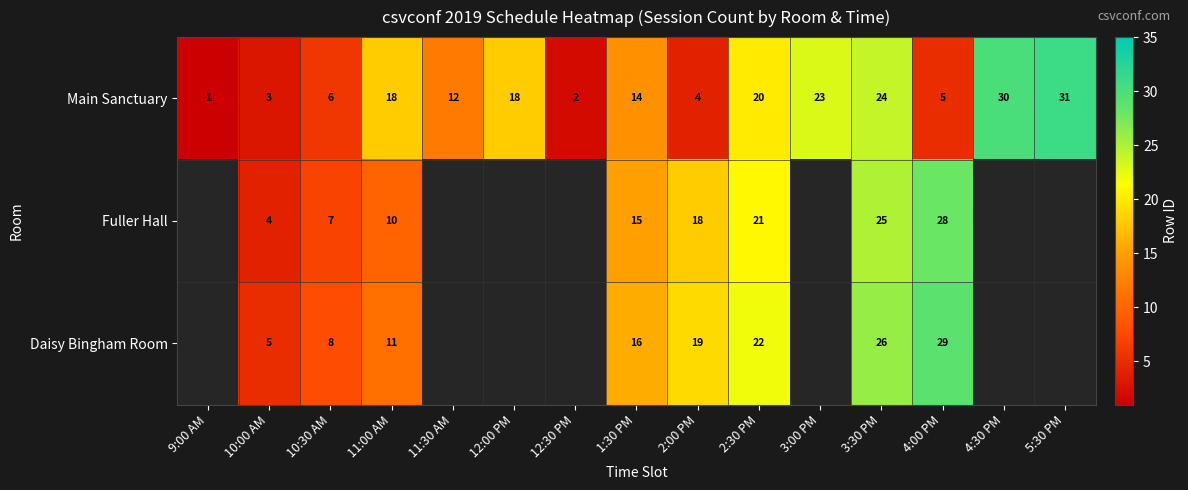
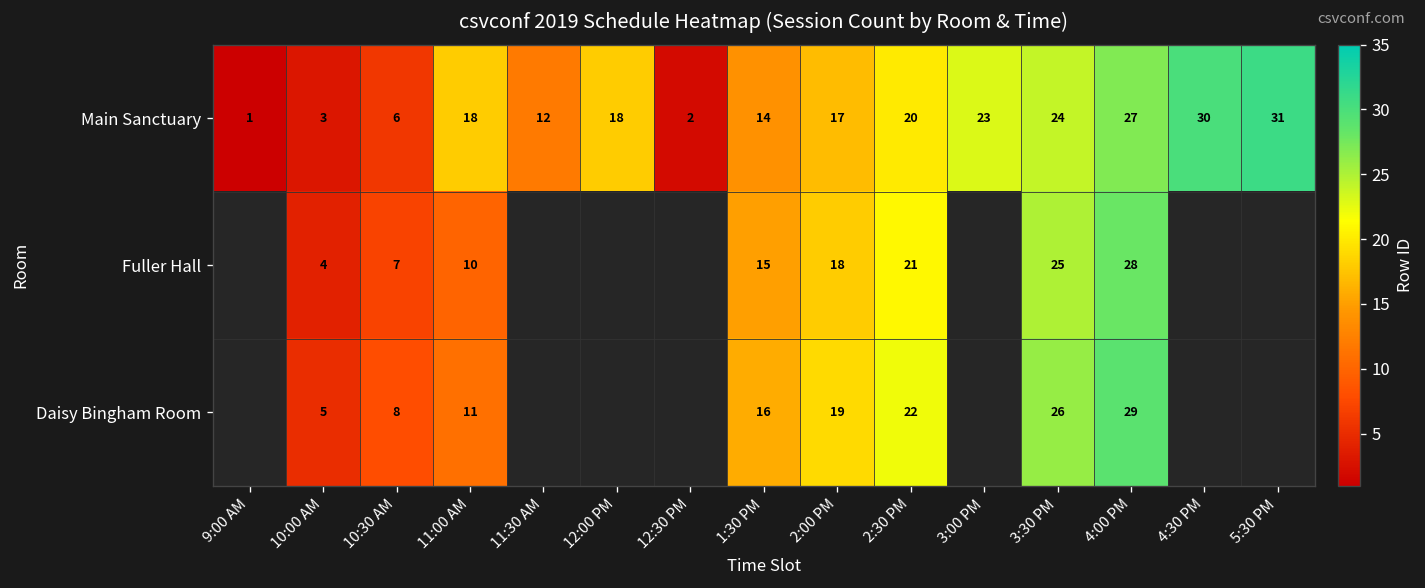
Main Sanctuary, 2:00 PM: 4 -> 17
Main Sanctuary, 4:00 PM: 5 -> 27
